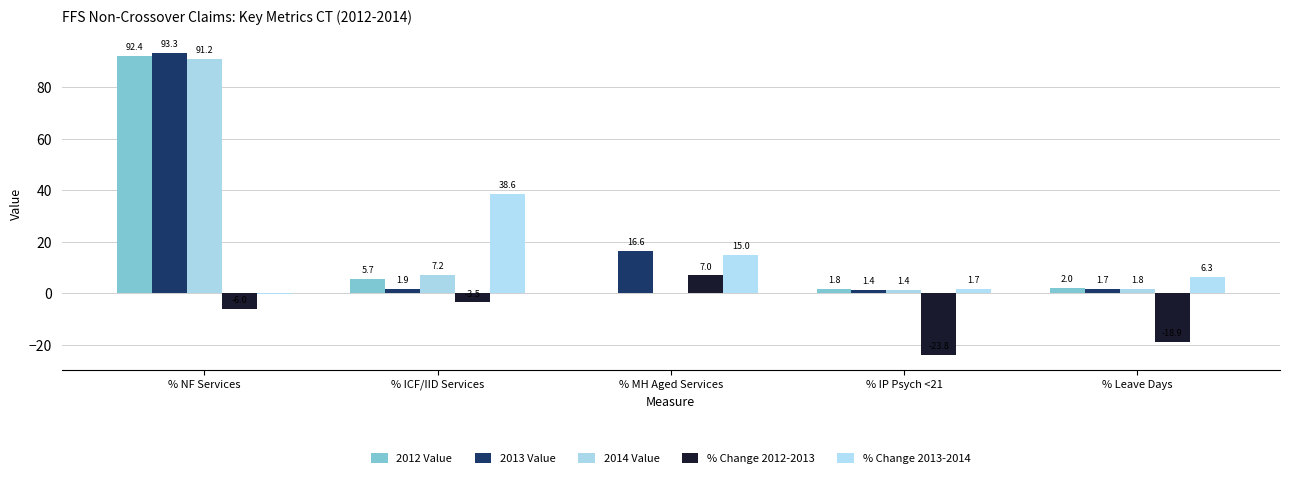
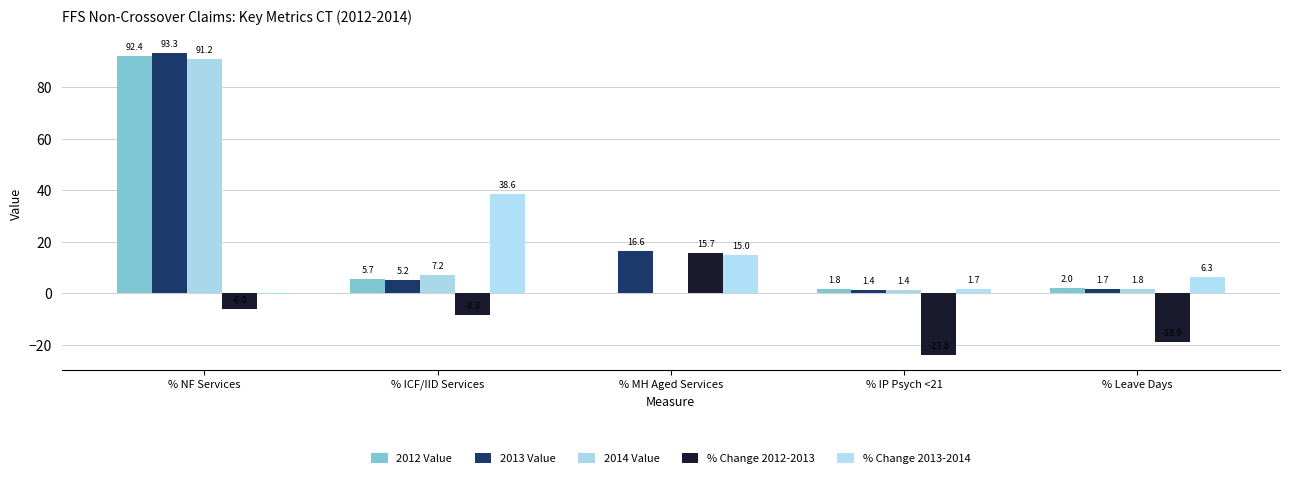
2013 Value, % ICF/IID Services: 1.9 -> 5.2
% Change 2012-2013, % ICF/IID Services: -4 -> -8
% Change 2012-2013, % MH Aged Services: 7.0 -> 15.7
